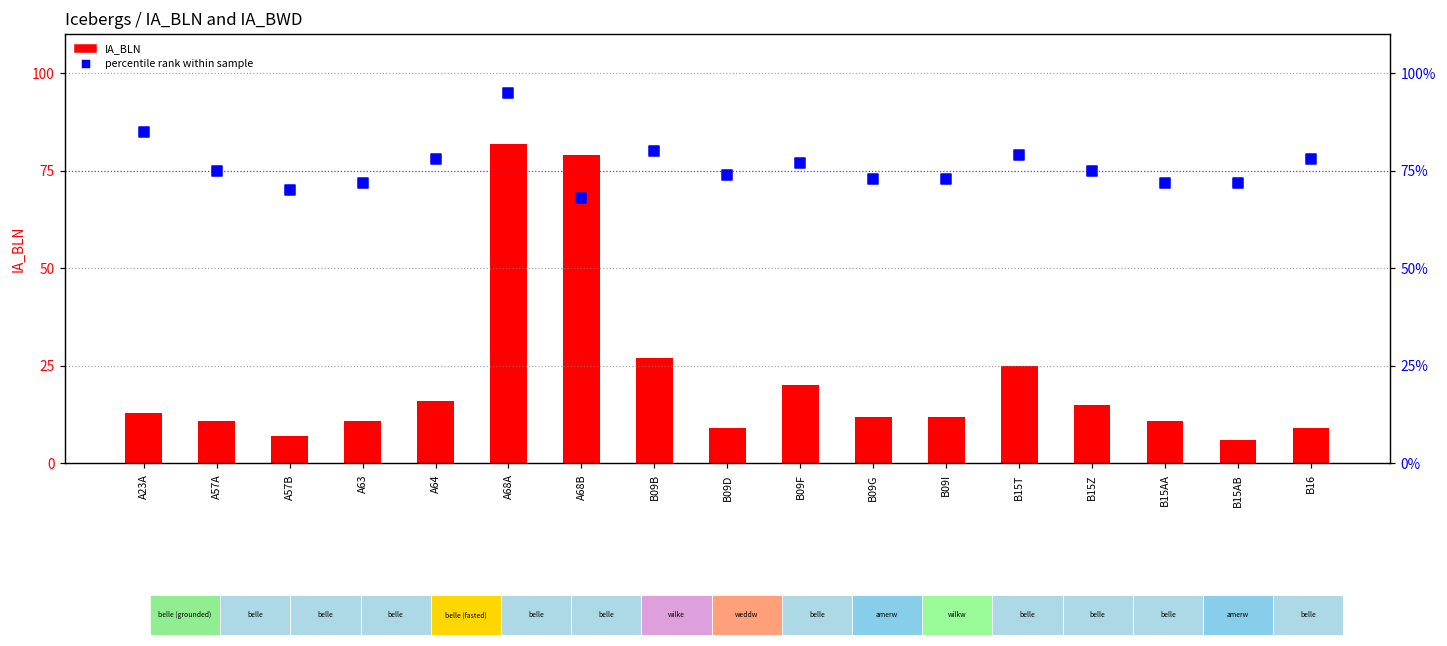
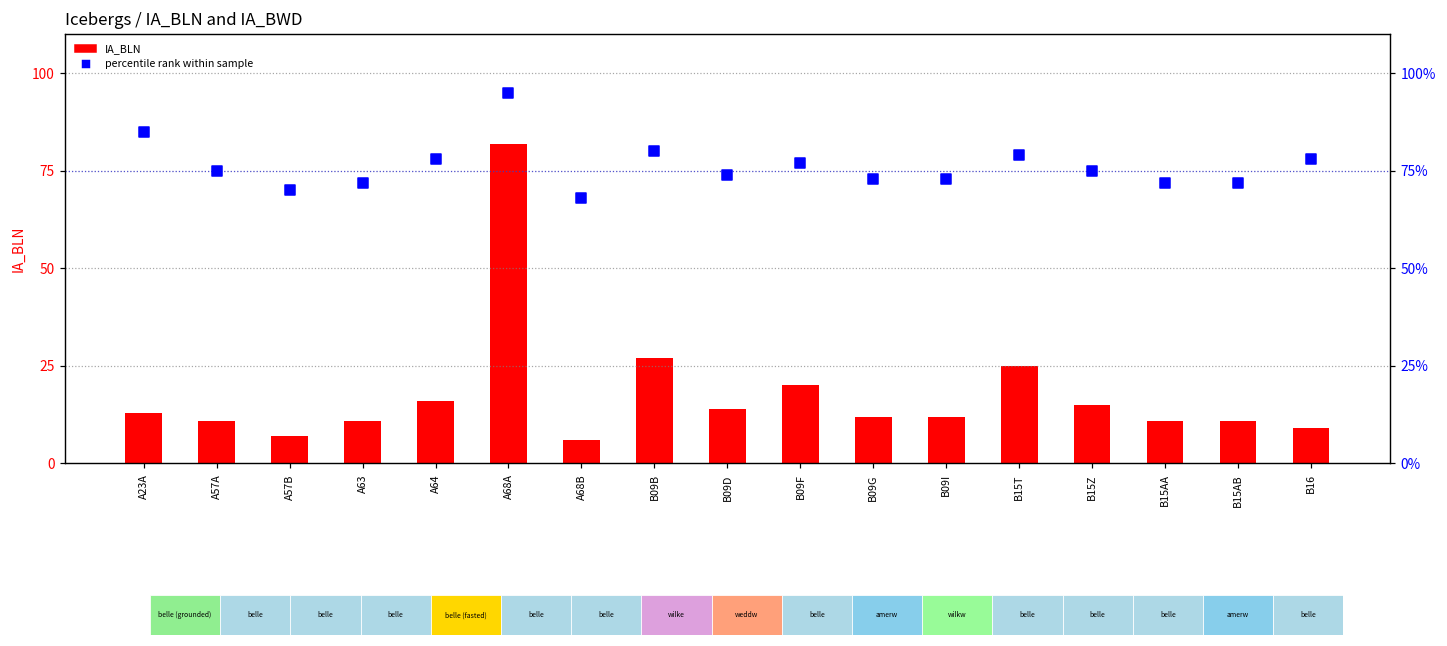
IA_BLN, A68B: 79 -> 6
IA_BLN, B09D: 9 -> 14
IA_BLN, B15AB: 6 -> 11
